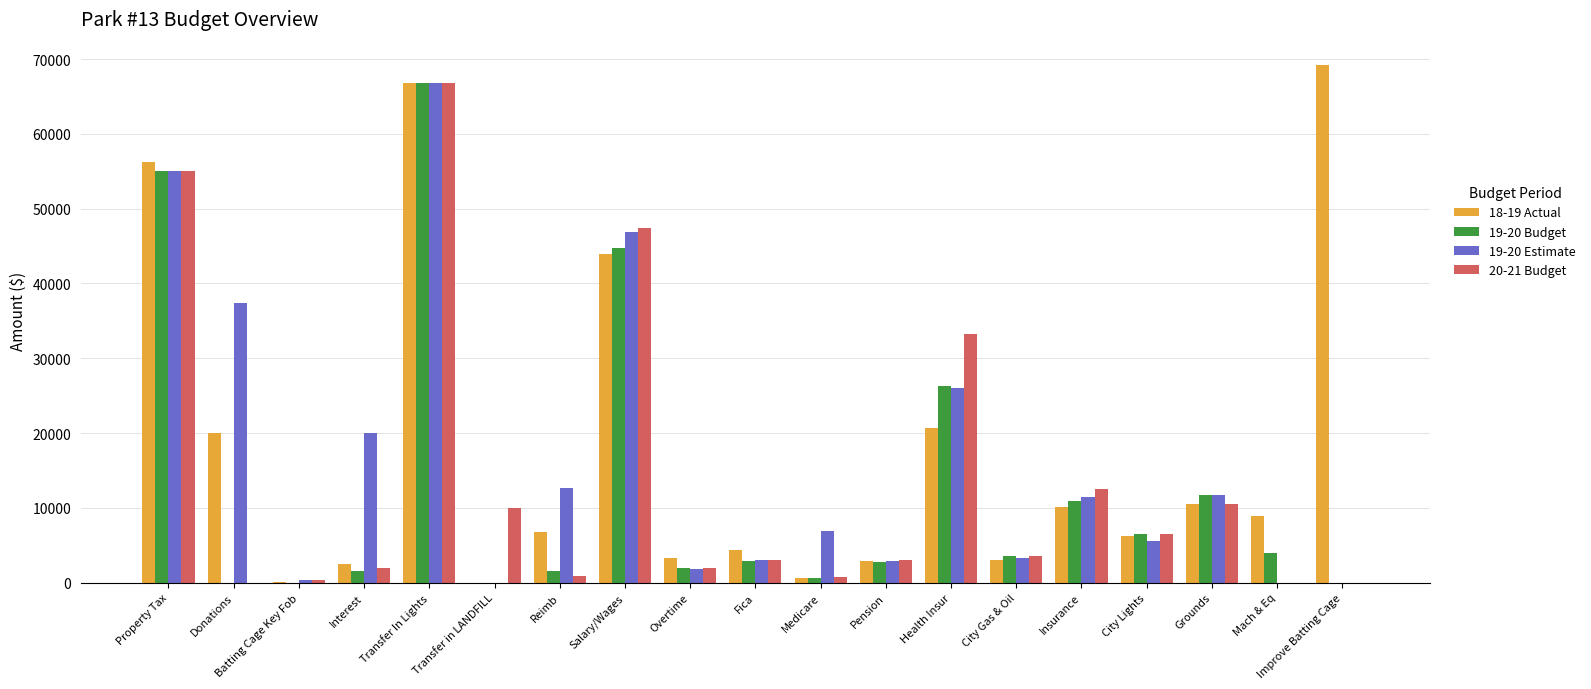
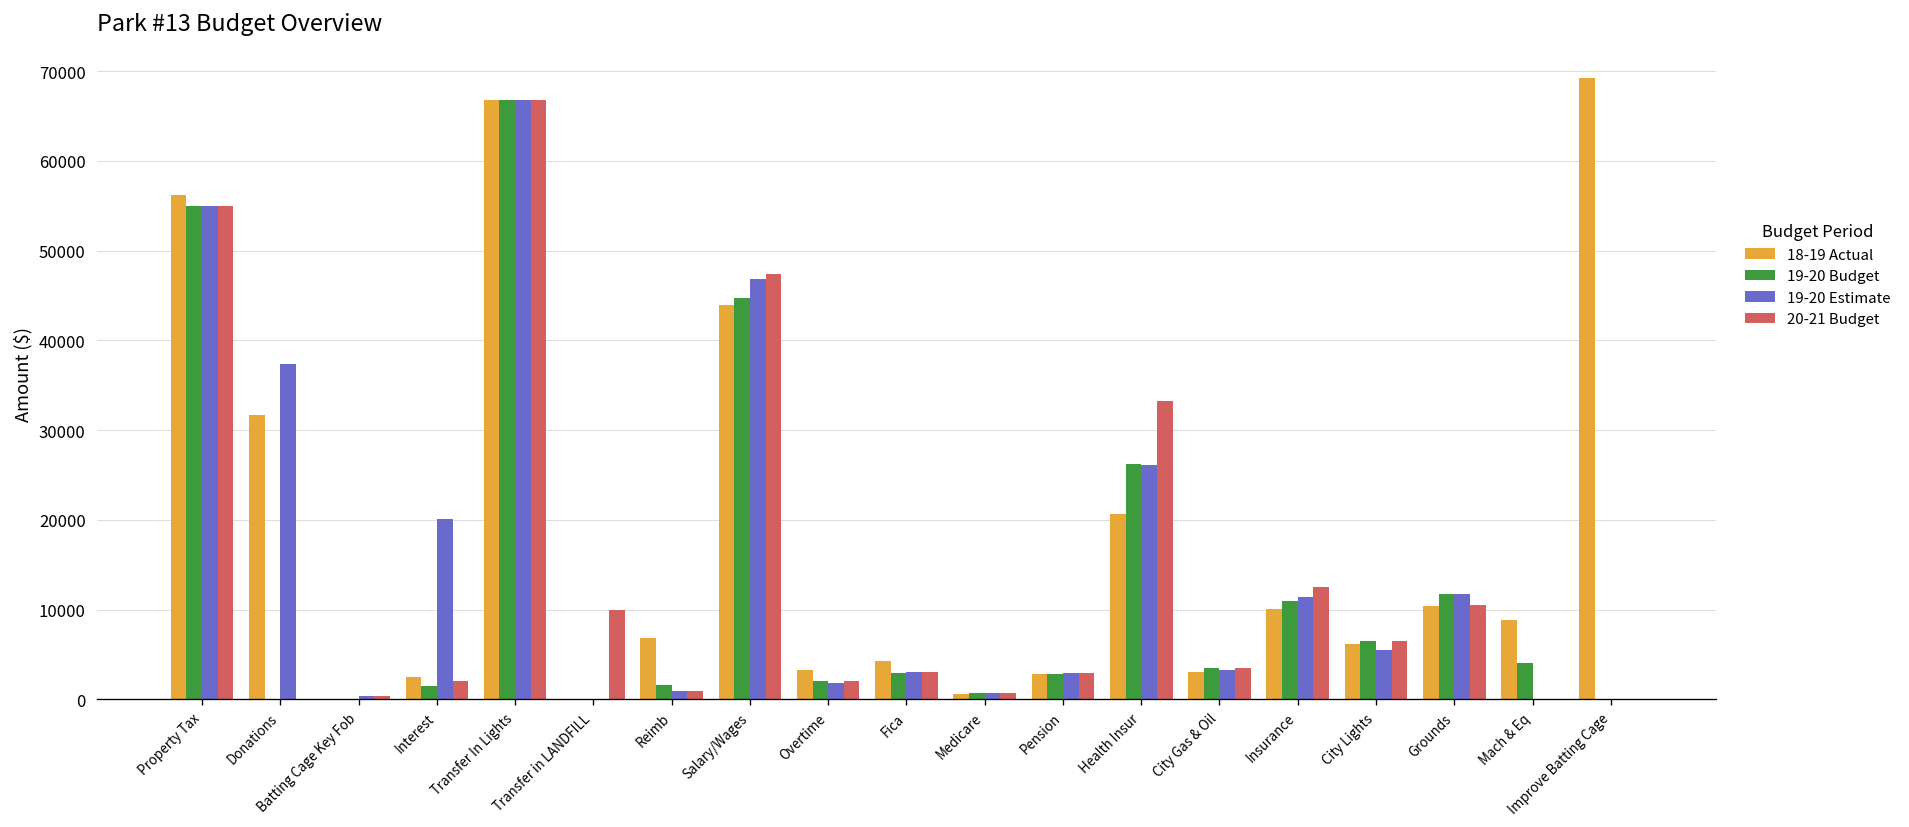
18-19 Actual, Donations: 20000 -> 32000
19-20 Estimate, Reimb: 13000 -> 1000
19-20 Estimate, Medicare: 7000 -> 1000
